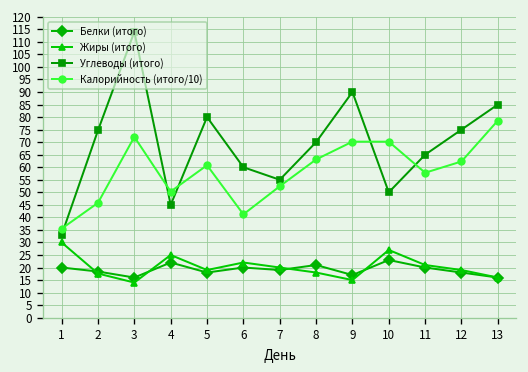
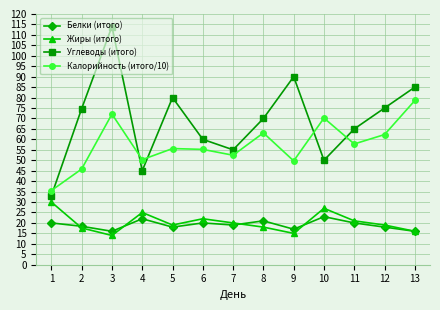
Калорийность (итого/10), 5: 61 -> 56
Калорийность (итого/10), 6: 41 -> 55
Калорийность (итого/10), 9: 70 -> 50
